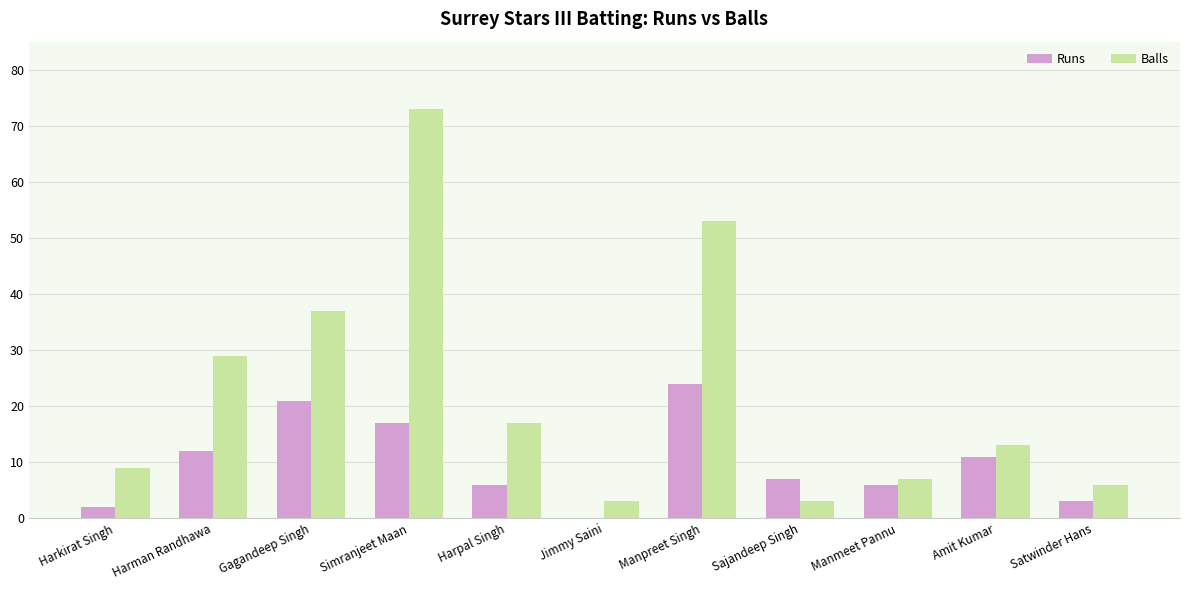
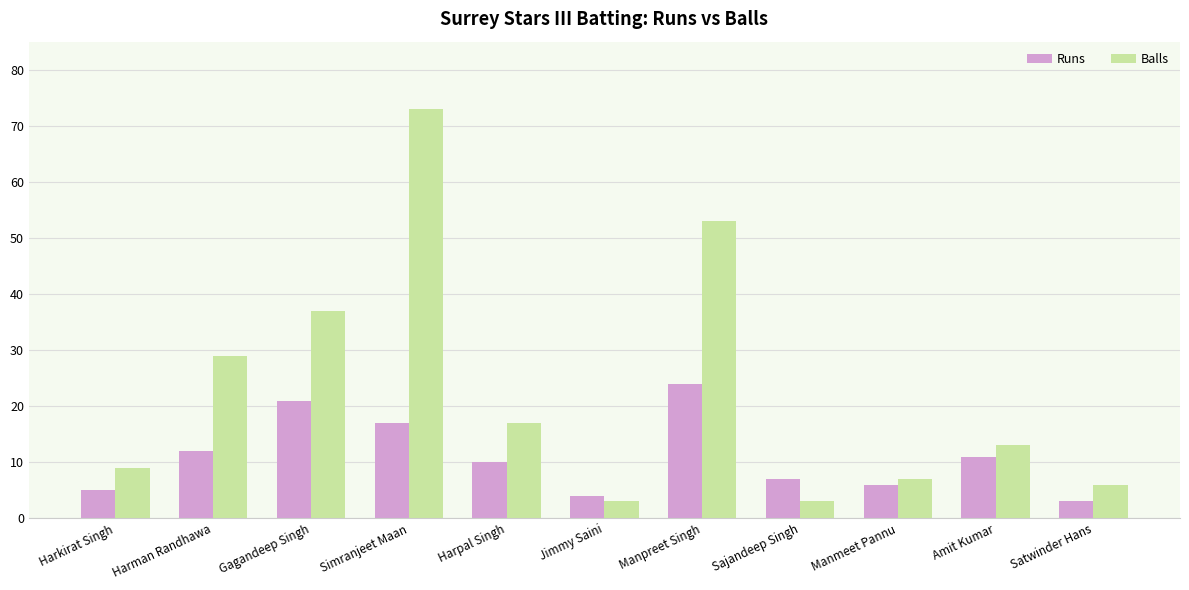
Runs, Harkirat Singh: 2 -> 5
Runs, Harpal Singh: 6 -> 10
Runs, Jimmy Saini: 0 -> 4
